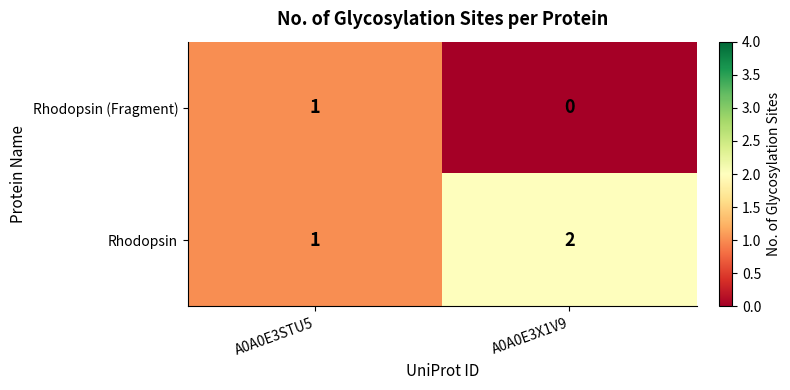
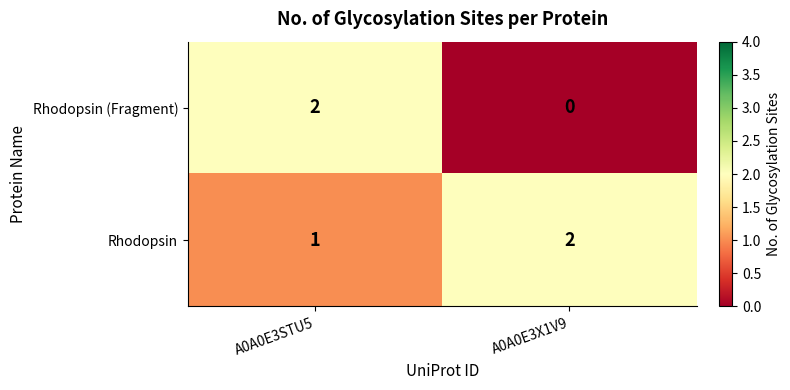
Rhodopsin (Fragment), A0A0E3STU5: 1 -> 2
